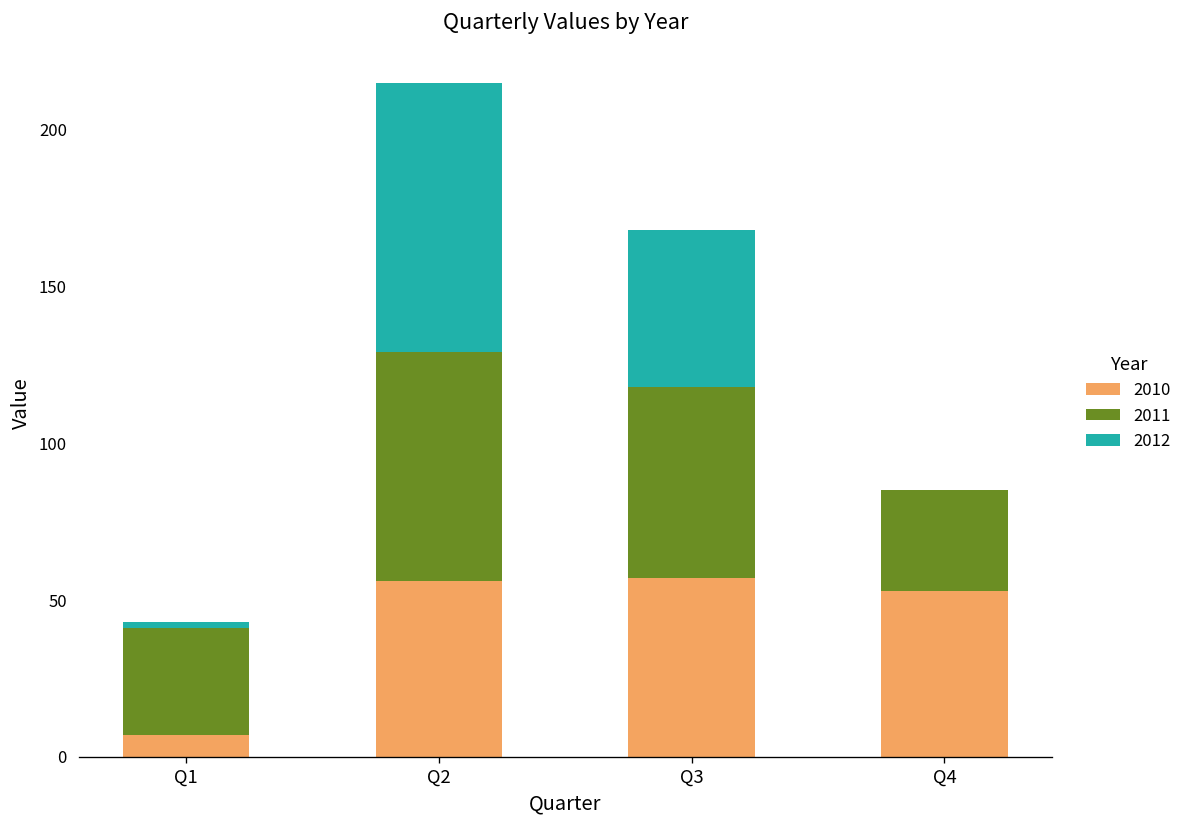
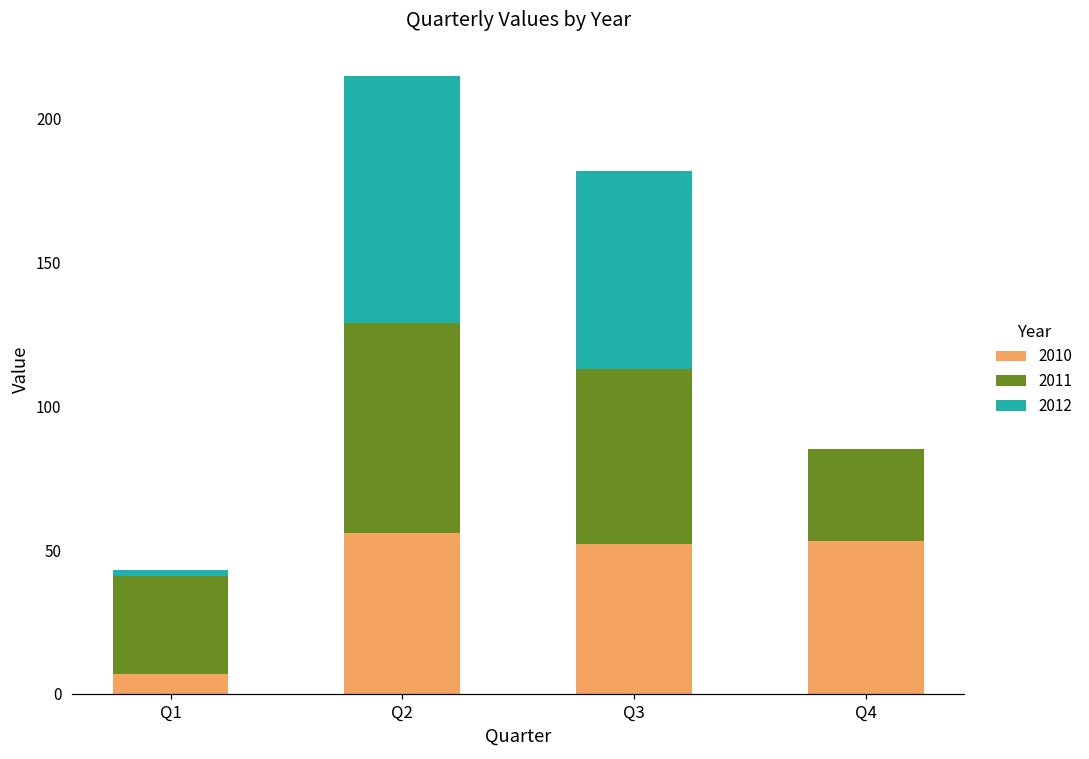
2010, Q3: 57 -> 52
2012, Q3: 50 -> 69
